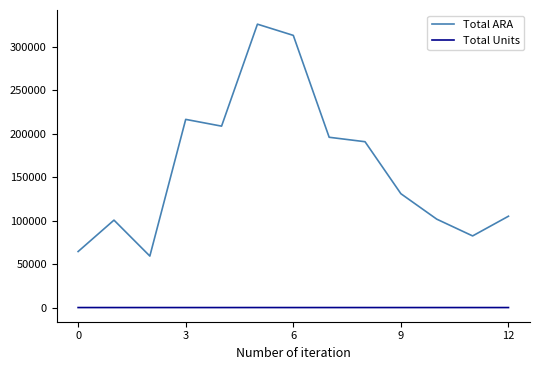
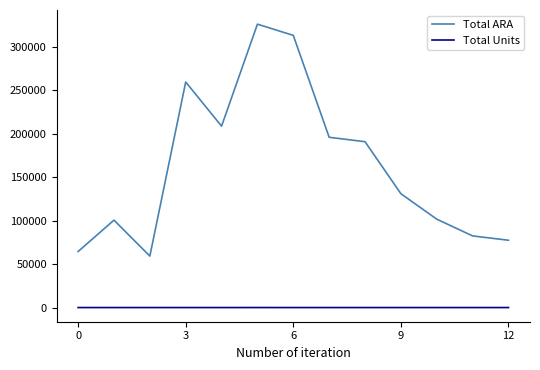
Total ARA, 3: 220000 -> 260000
Total ARA, 12: 110000 -> 80000
